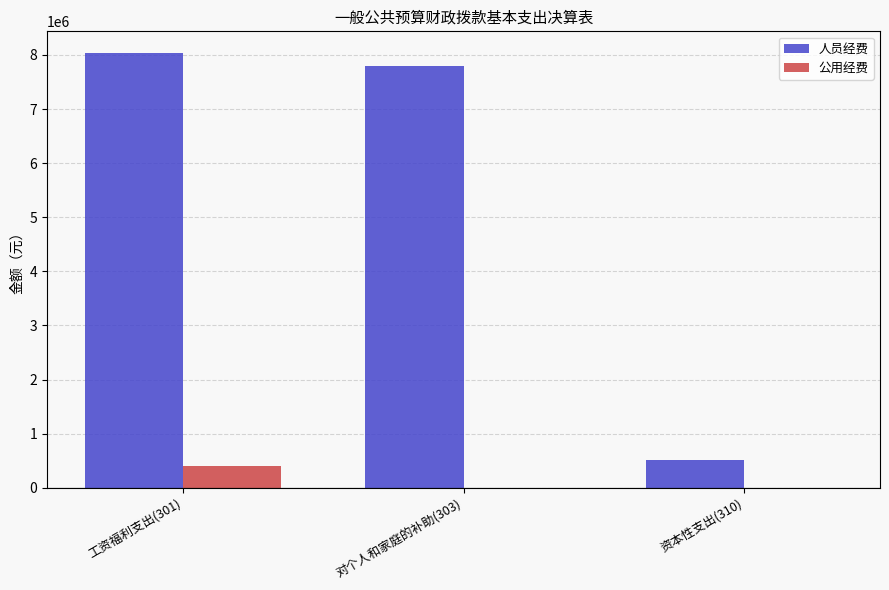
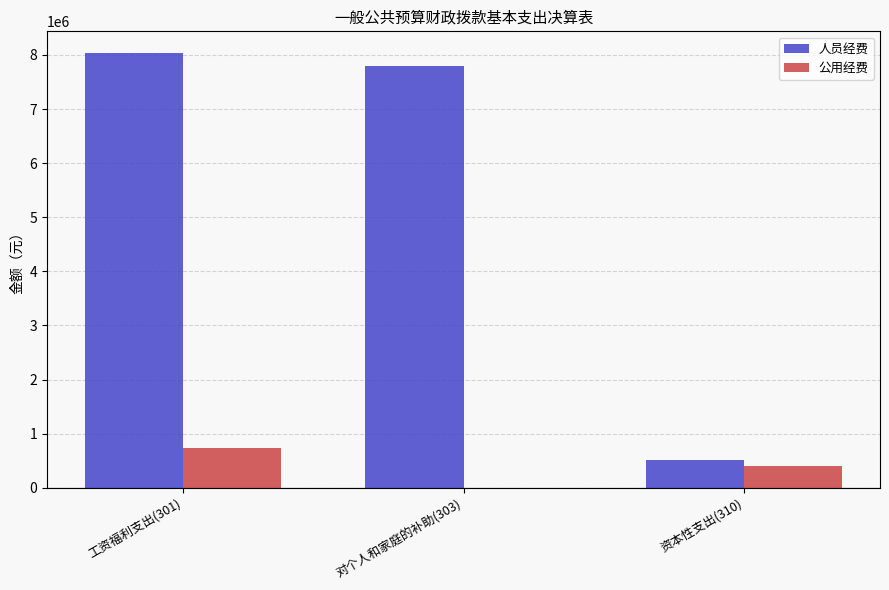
公用经费, 工资福利支出(301): 400000 -> 700000
公用经费, 资本性支出(310): 0 -> 400000
